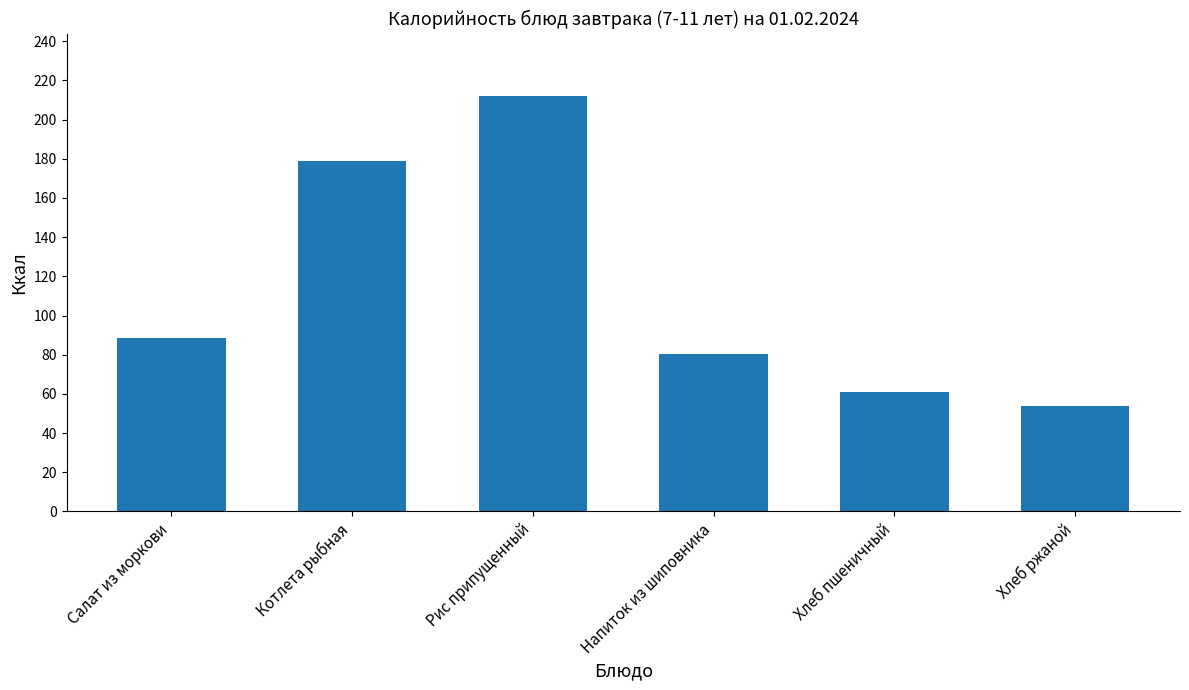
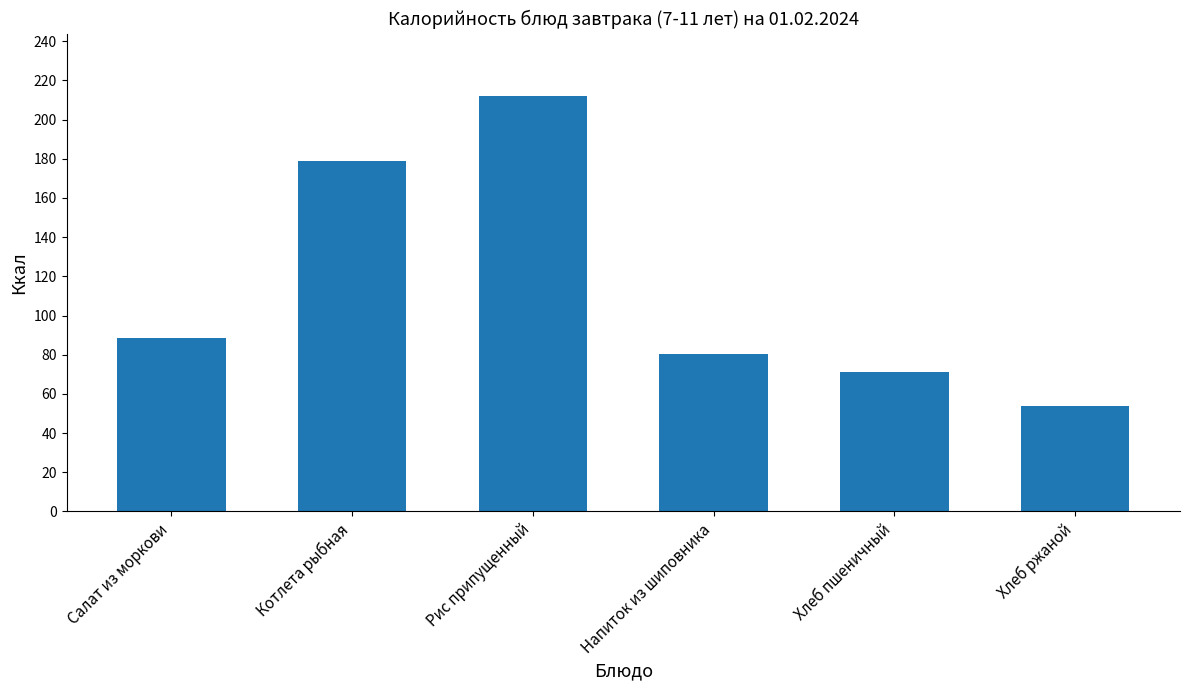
Хлеб пшеничный: 61 -> 71
